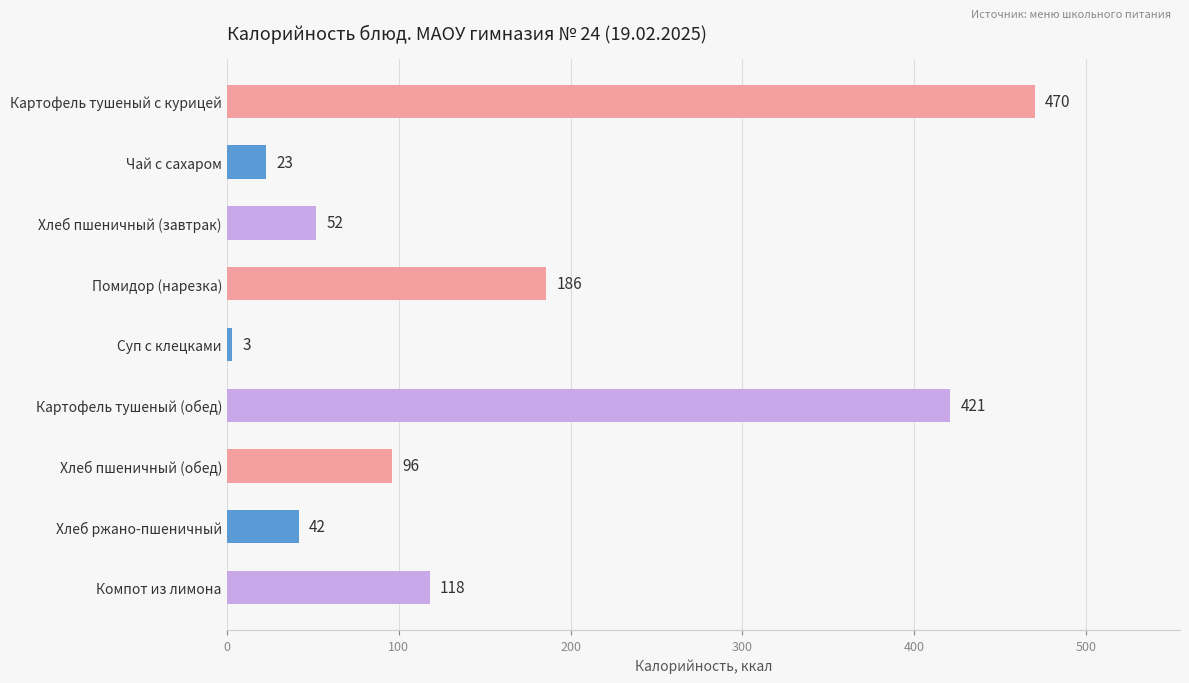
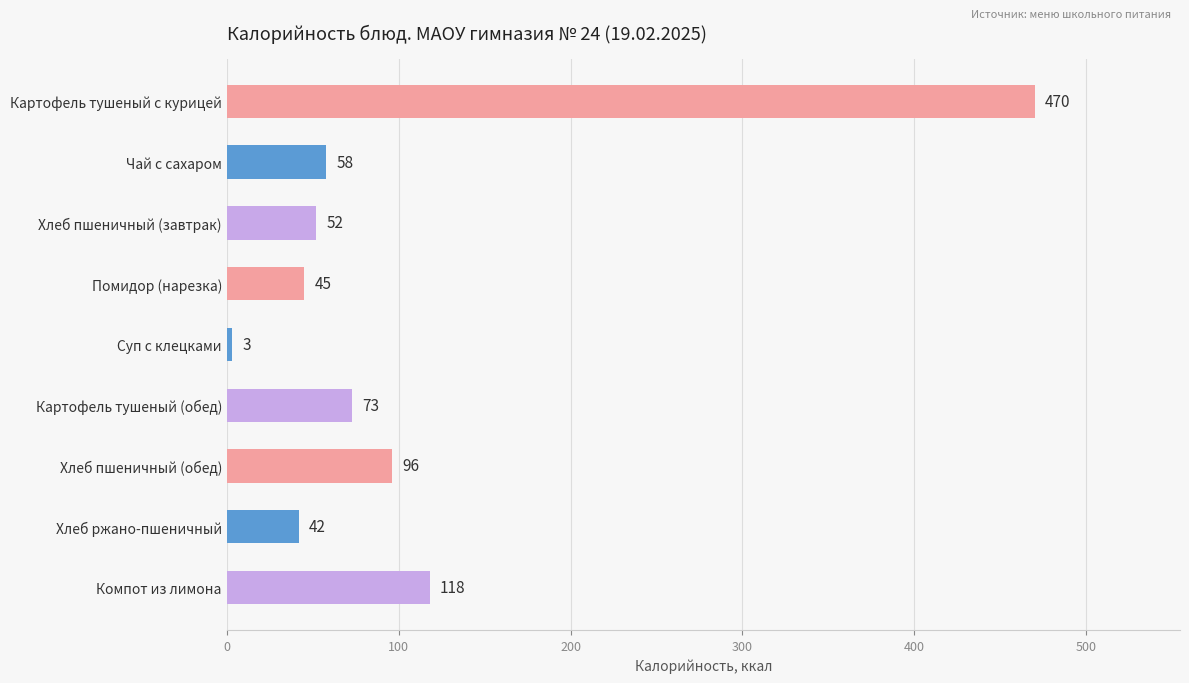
Чай с сахаром: 23 -> 58
Помидор (нарезка): 186 -> 45
Картофель тушеный (обед): 421 -> 73
